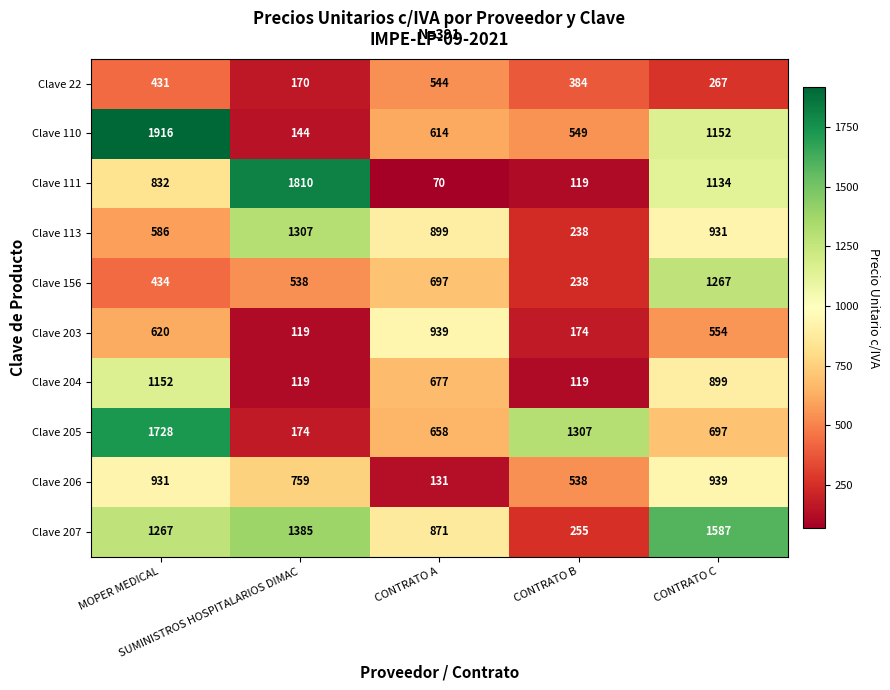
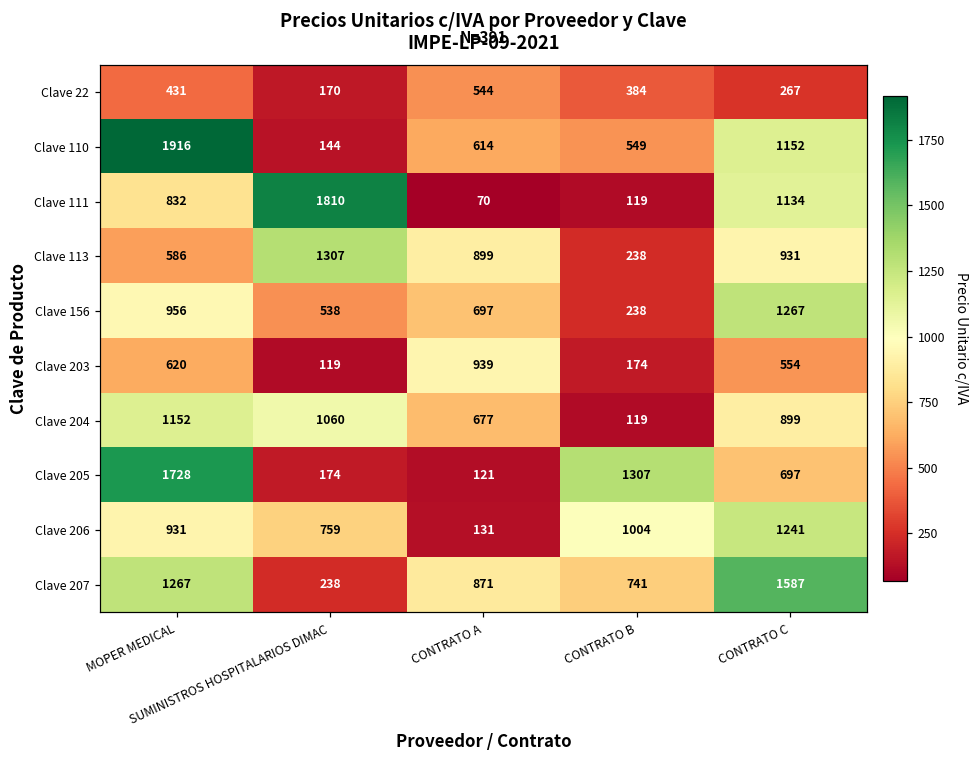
Clave 156, MOPER MEDICAL: 434 -> 956
Clave 204, SUMINISTROS HOSPITALARIOS DIMAC: 119 -> 1060
Clave 205, CONTRATO A: 658 -> 121
Clave 206, CONTRATO B: 538 -> 1004
Clave 206, CONTRATO C: 939 -> 1241
Clave 207, SUMINISTROS HOSPITALARIOS DIMAC: 1385 -> 238
Clave 207, CONTRATO B: 255 -> 741
